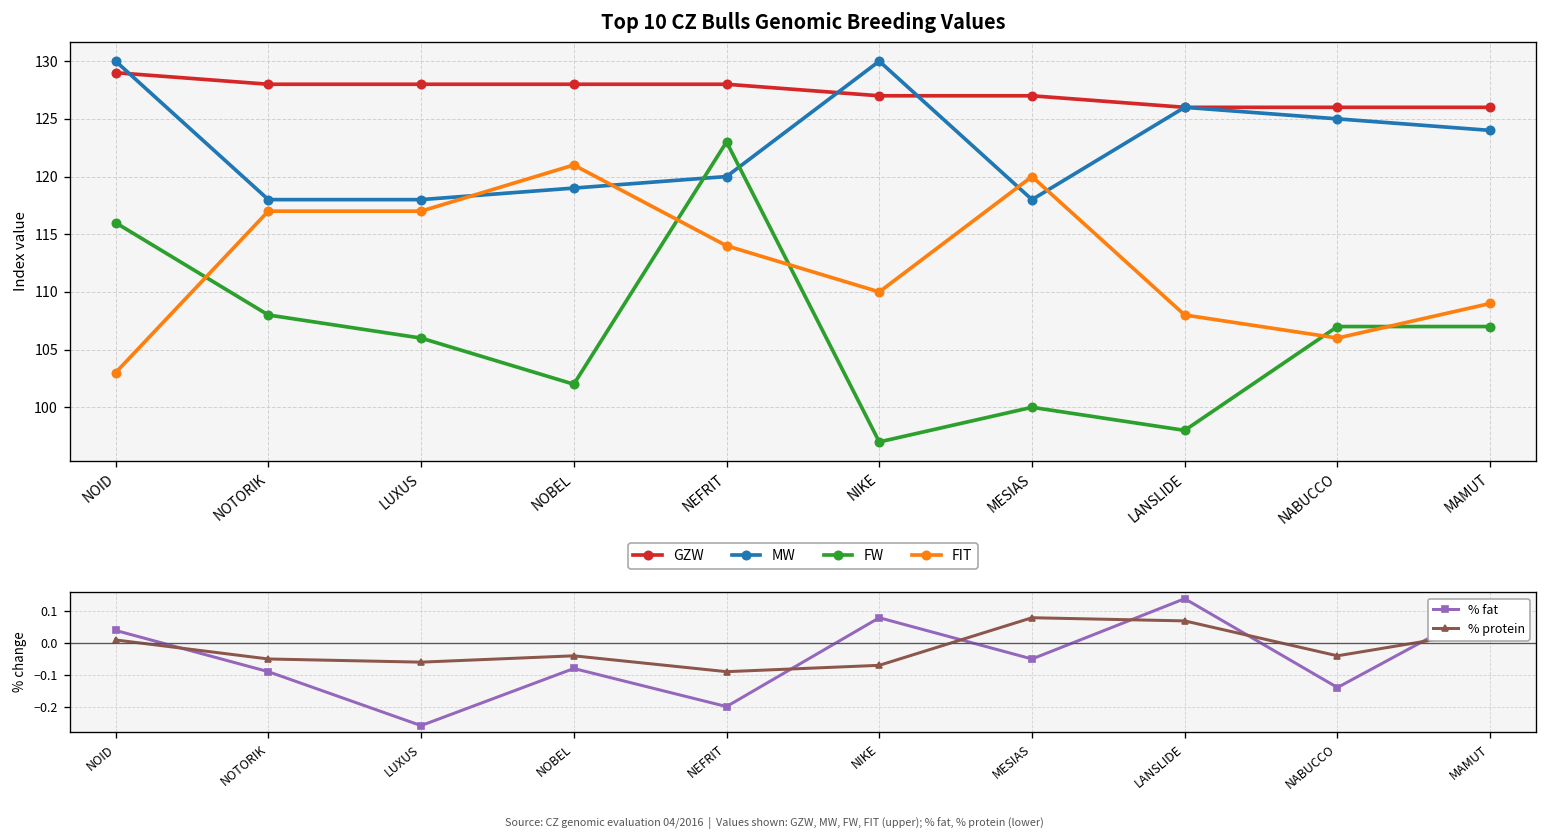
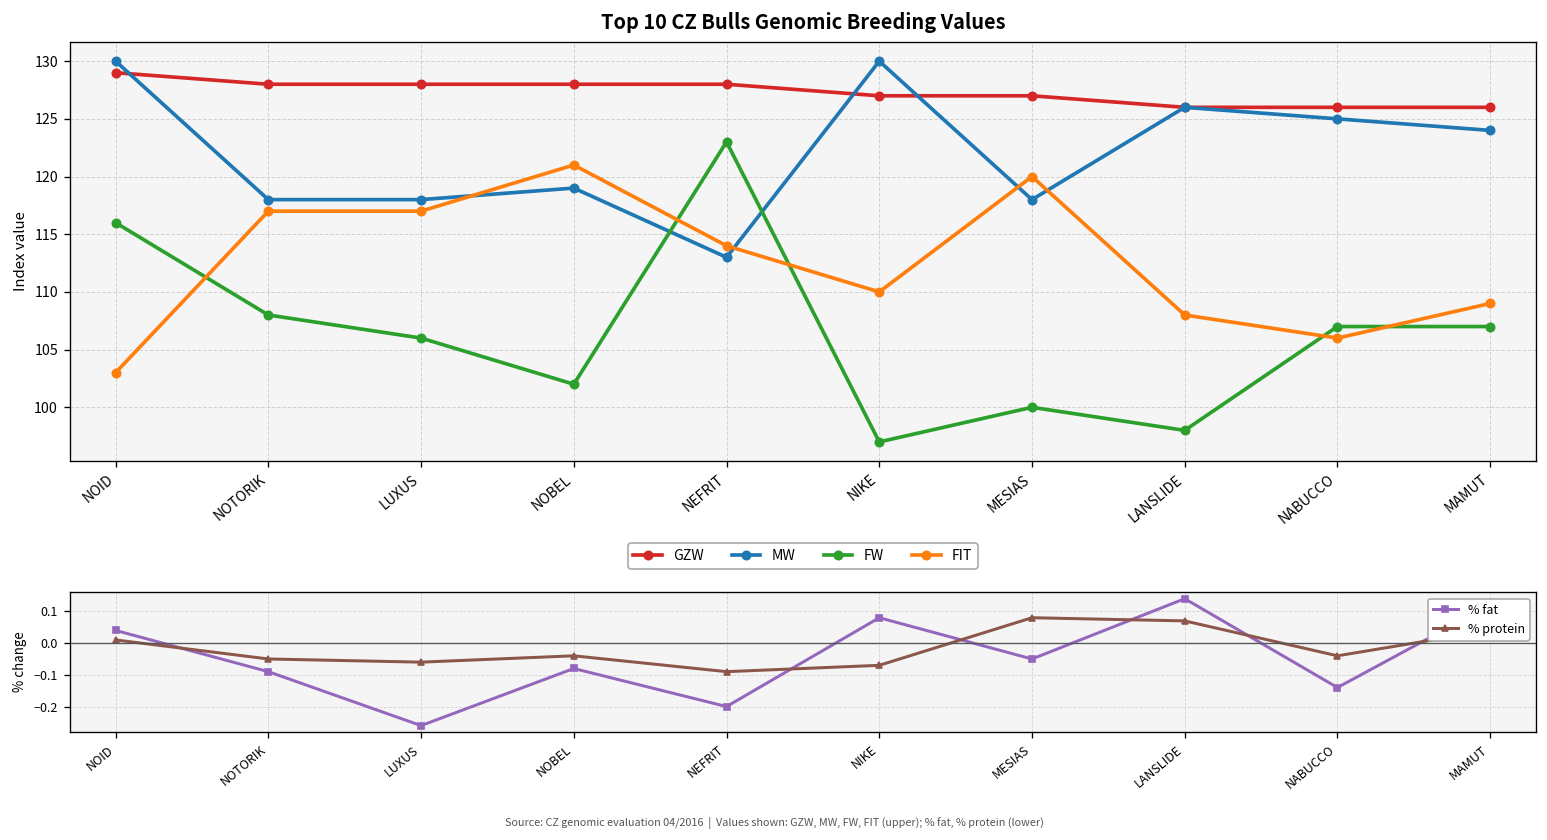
Top 10 CZ Bulls Genomic Breeding Values, MW, NEFRIT: 120 -> 113
